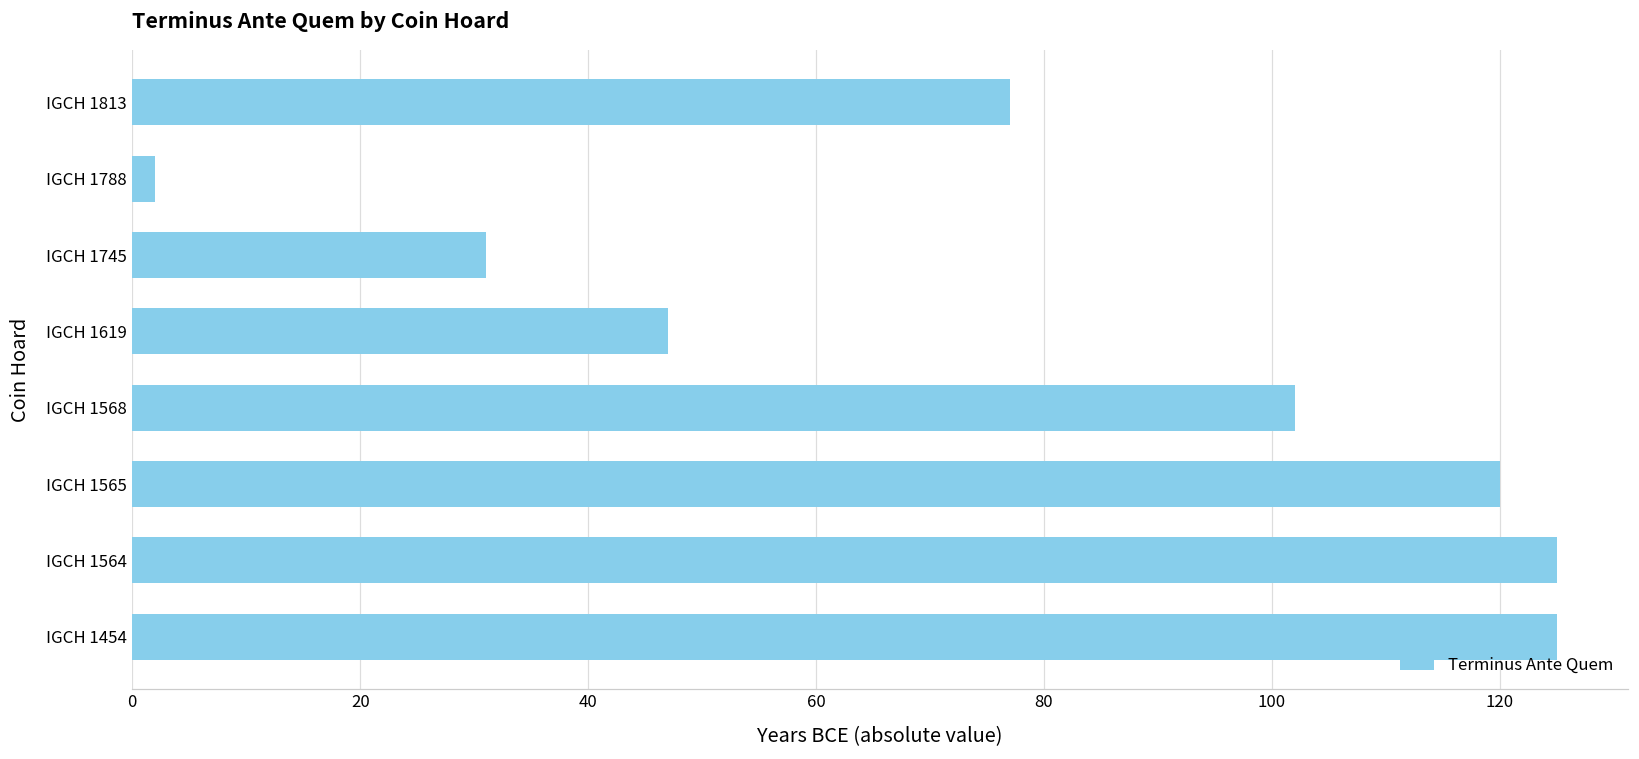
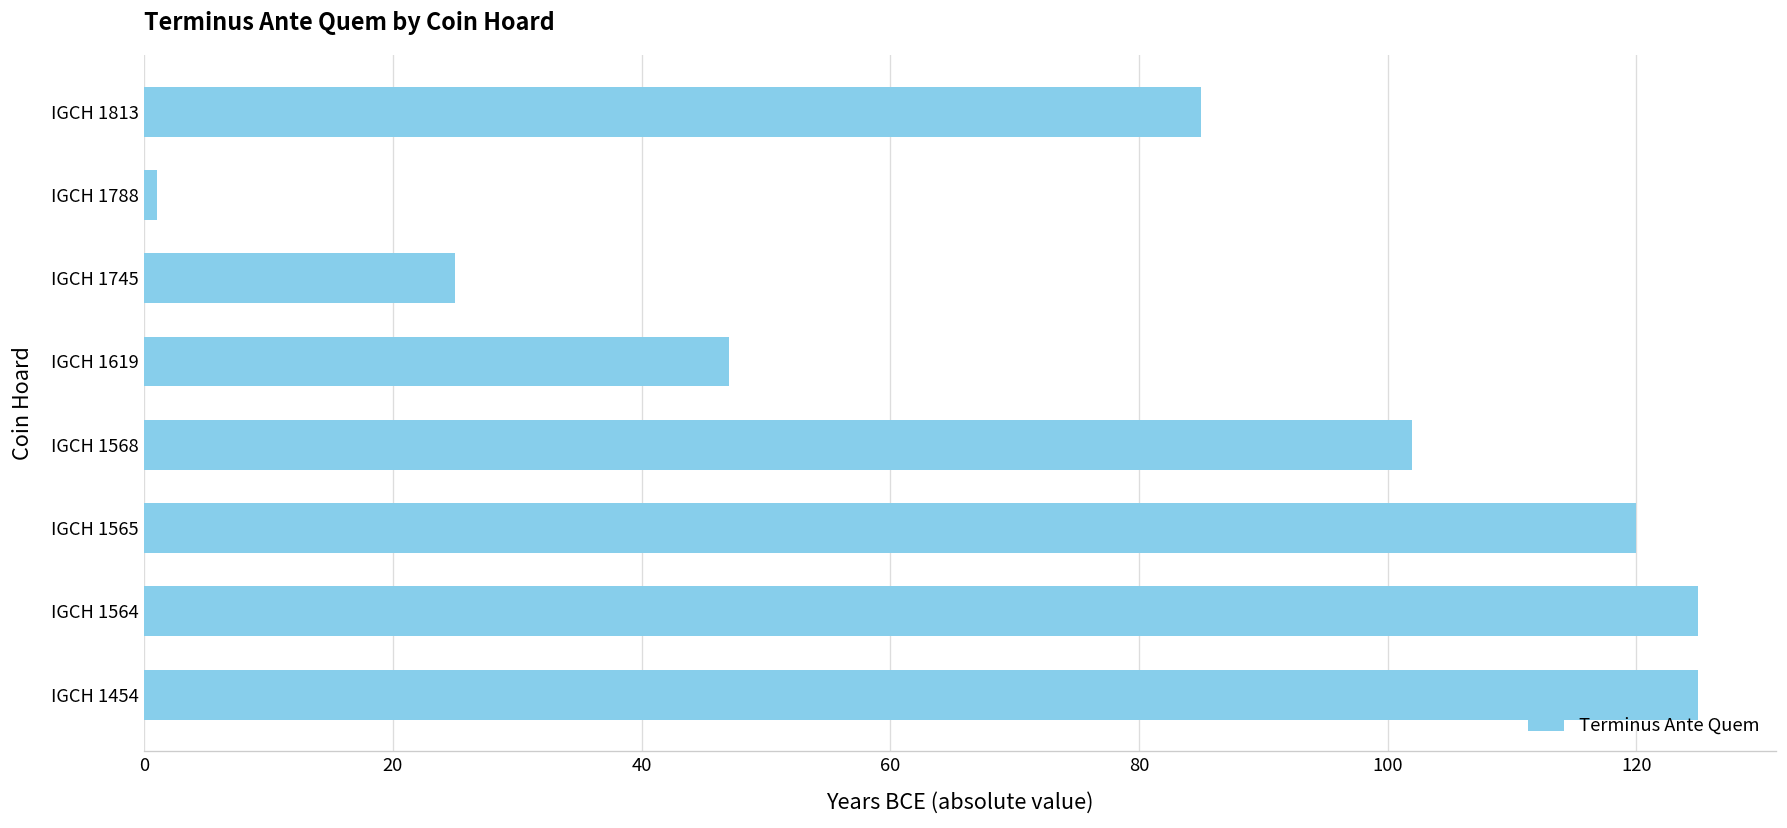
IGCH 1813: 77 -> 85
IGCH 1788: 2 -> 1
IGCH 1745: 31 -> 25
